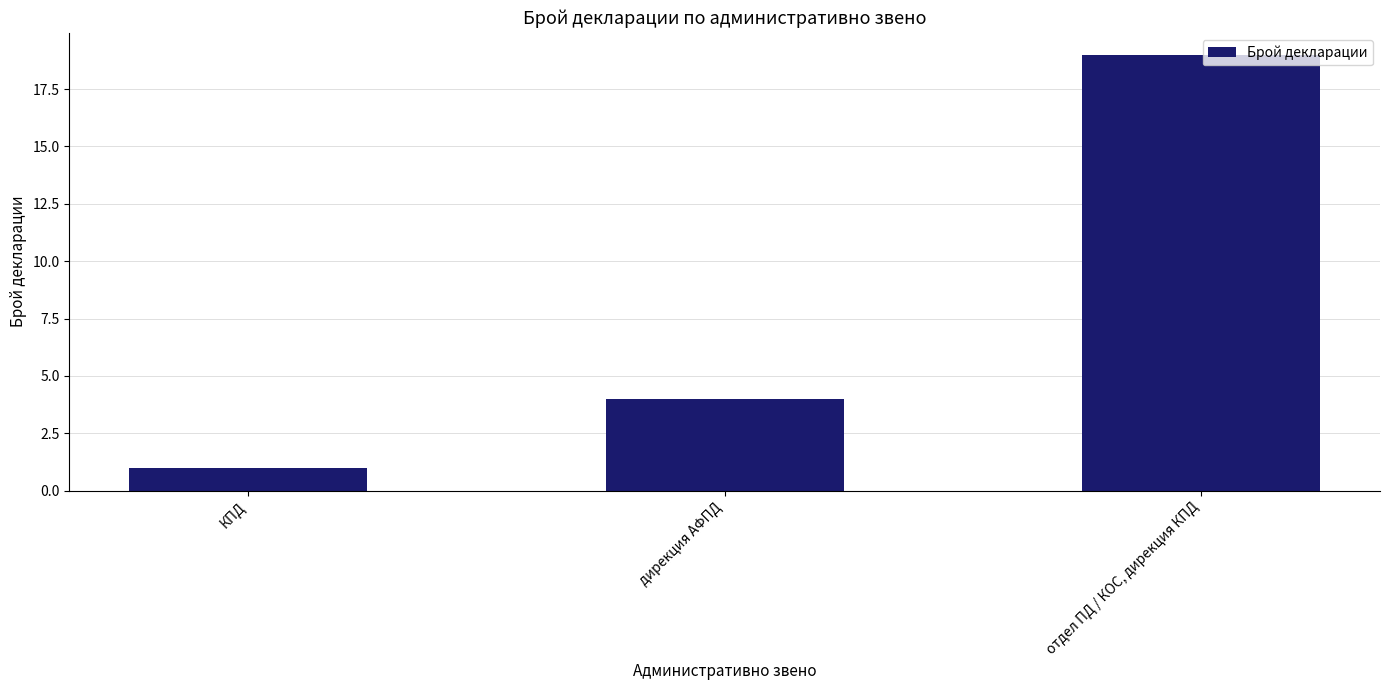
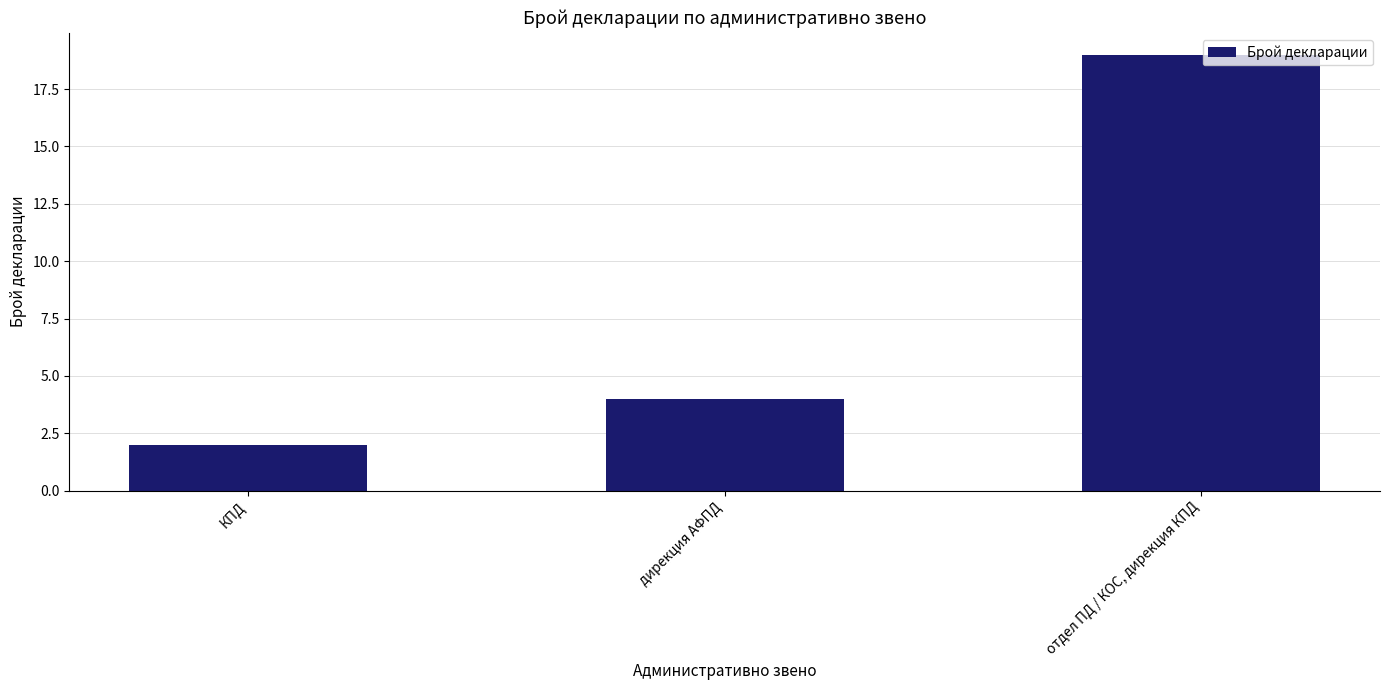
КПД: 1 -> 2
